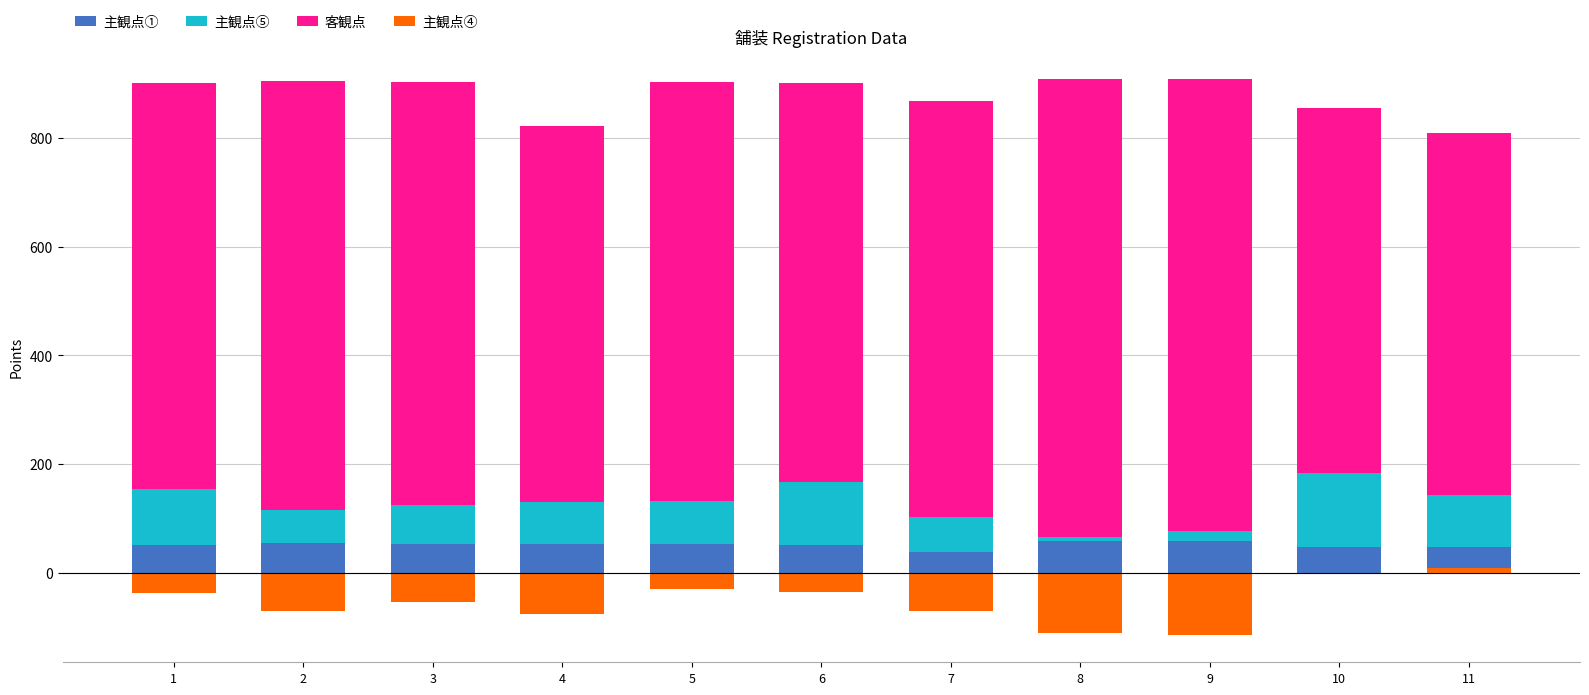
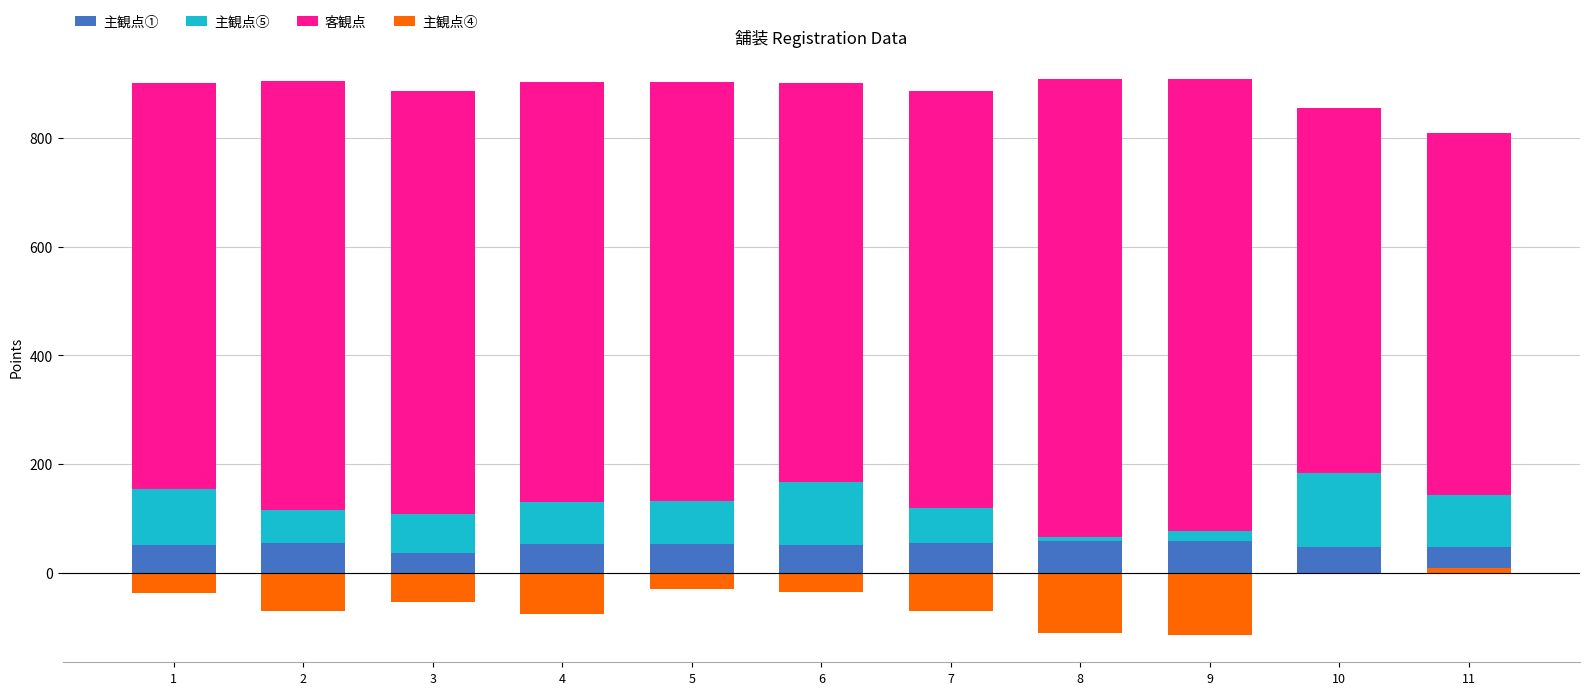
主観点①, 3: 50 -> 40
客観点, 4: 690 -> 770
主観点①, 7: 40 -> 60
